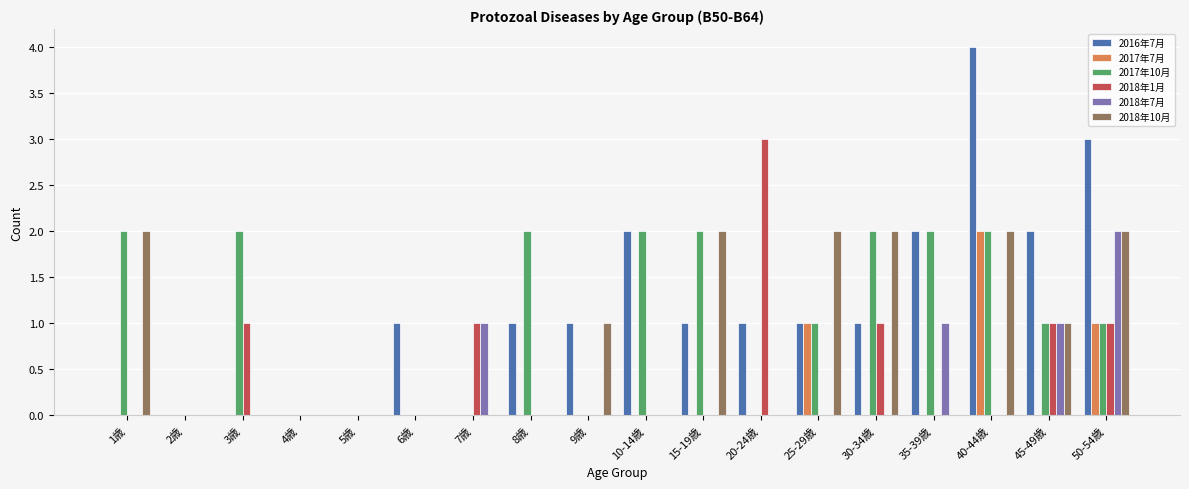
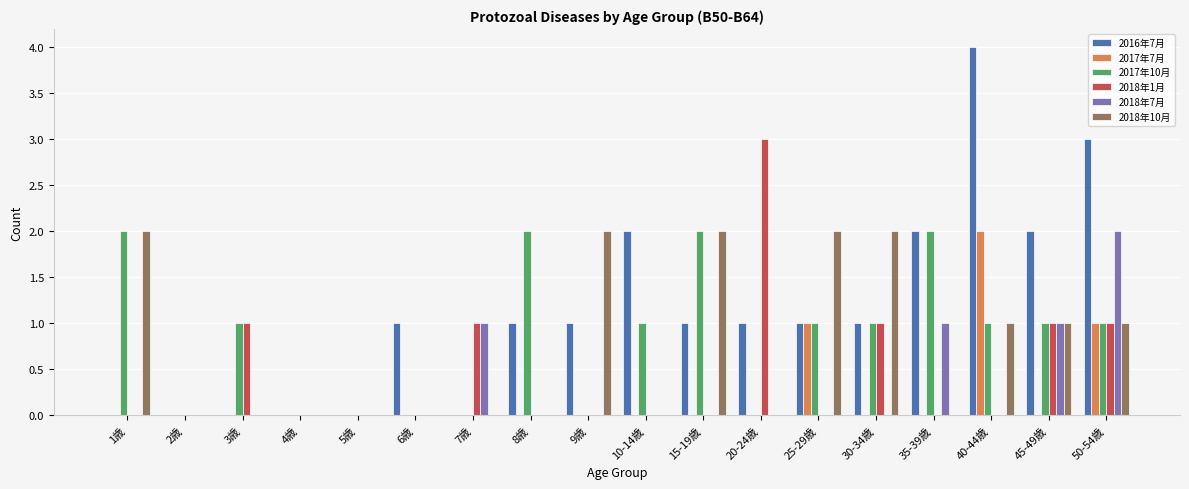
2017年10月, 3歳: 2 -> 1
2018年10月, 9歳: 1 -> 2
2017年10月, 10-14歳: 2 -> 1
2017年10月, 30-34歳: 2 -> 1
2017年10月, 40-44歳: 2 -> 1
2018年10月, 40-44歳: 2 -> 1
2018年10月, 50-54歳: 2 -> 1
